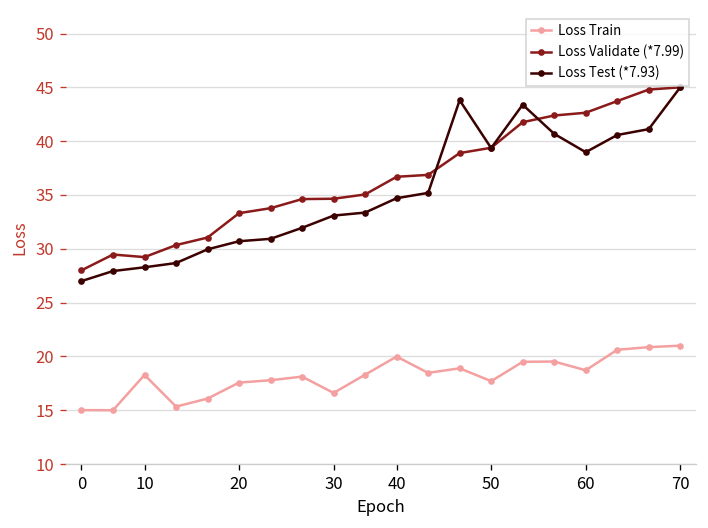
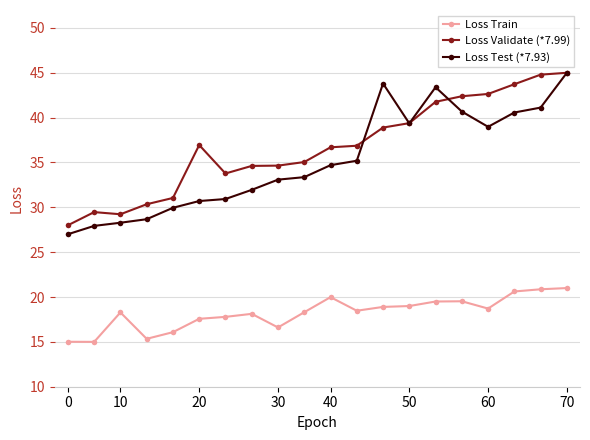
Loss Validate (*7.99), 20: 33 -> 37
Loss Train, 50: 18 -> 19
